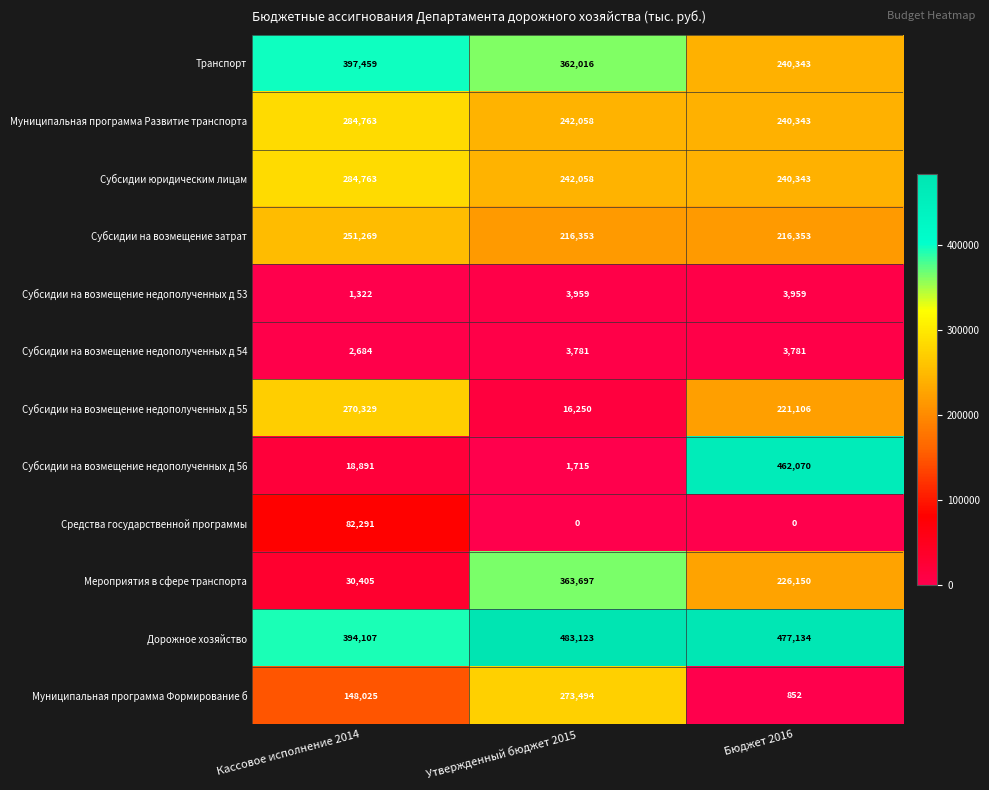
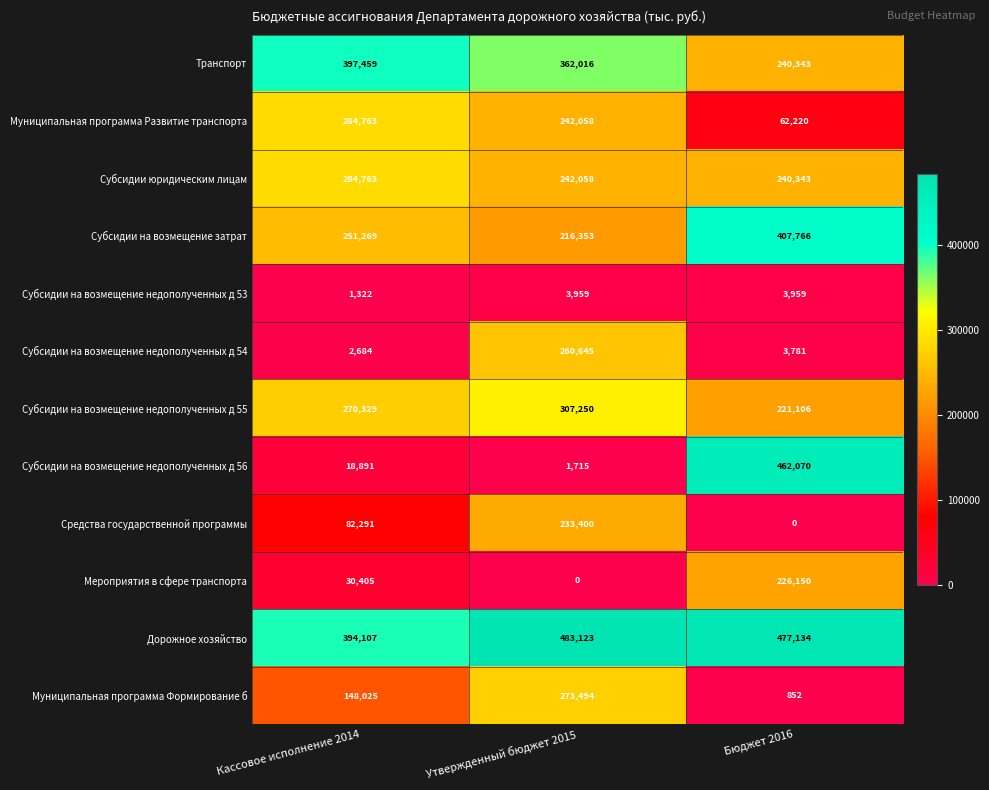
Муниципальная программа Развитие транспорта, Бюджет 2016: 240,343 -> 62,220
Субсидии на возмещение затрат, Бюджет 2016: 216,353 -> 407,766
Субсидии на возмещение недополученных д 54, Утвержденный бюджет 2015: 3,781 -> 260,645
Субсидии на возмещение недополученных д 55, Утвержденный бюджет 2015: 16,250 -> 307,250
Средства государственной программы, Утвержденный бюджет 2015: 0 -> 233,400
Мероприятия в сфере транспорта, Утвержденный бюджет 2015: 363,697 -> 0
